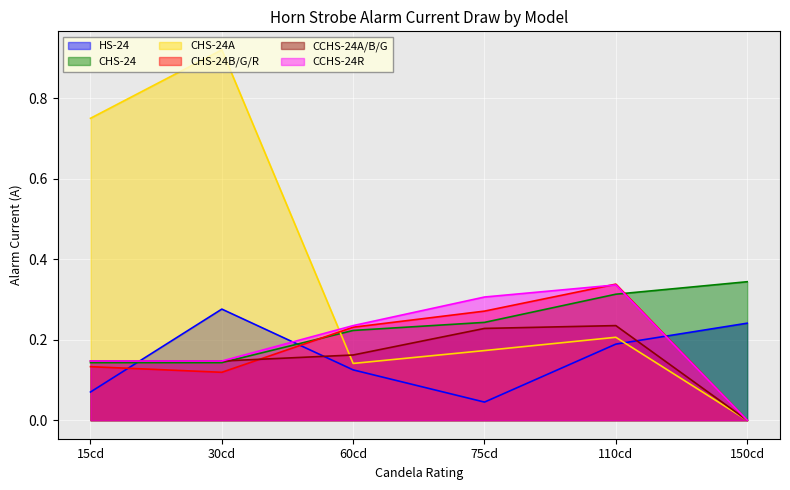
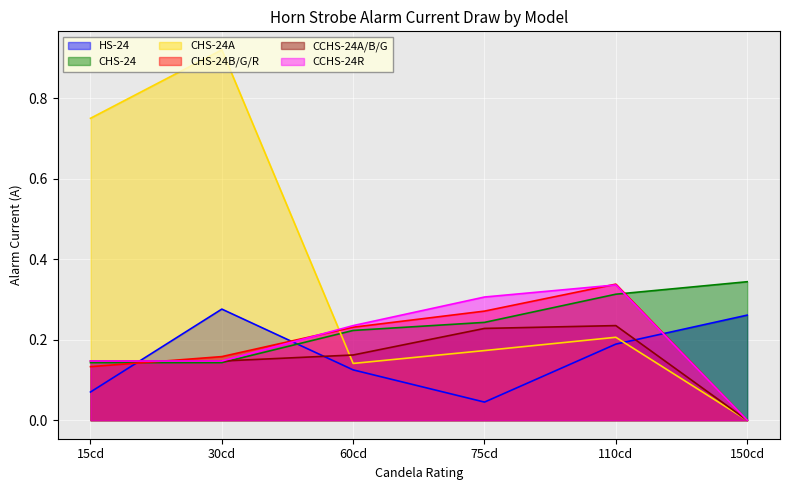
CHS-24B/G/R, 30cd: 0.12 -> 0.16
HS-24, 150cd: 0.24 -> 0.26
